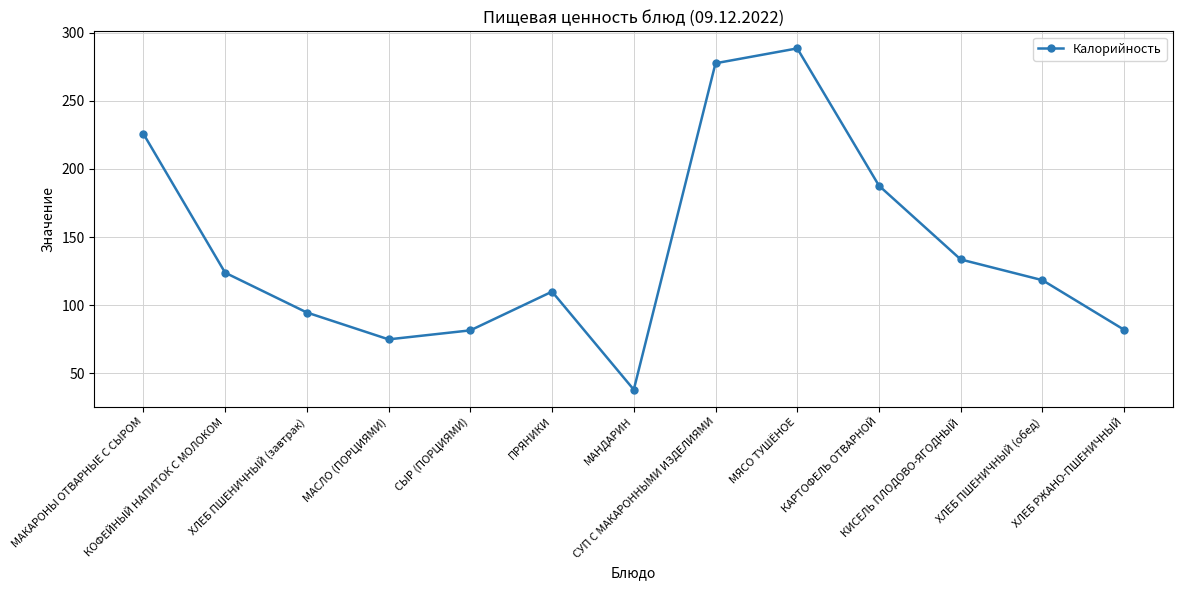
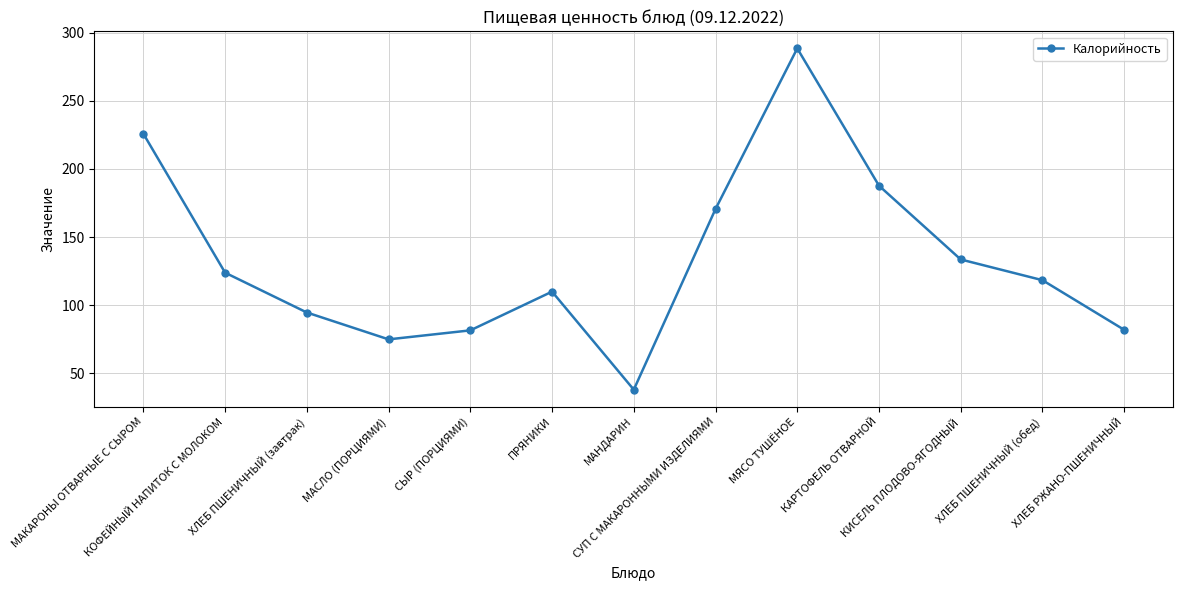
СУП С МАКАРОННЫМИ ИЗДЕЛИЯМИ: 278 -> 171
